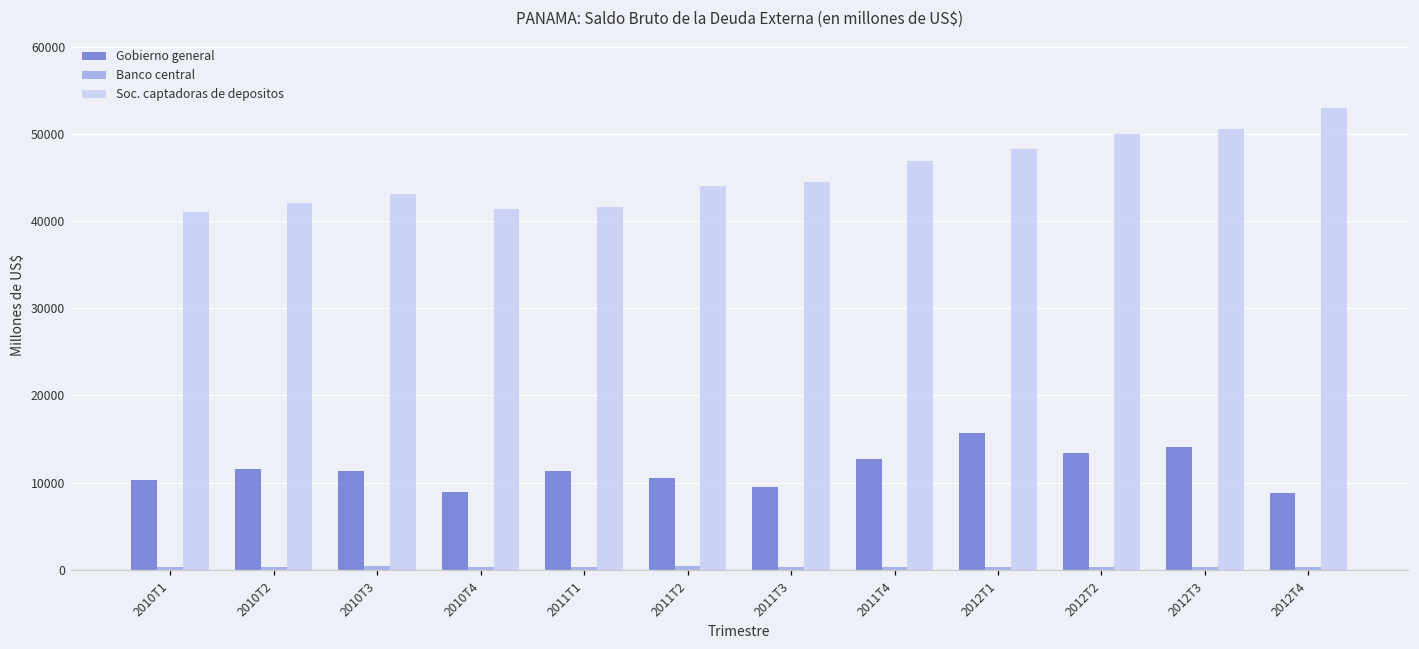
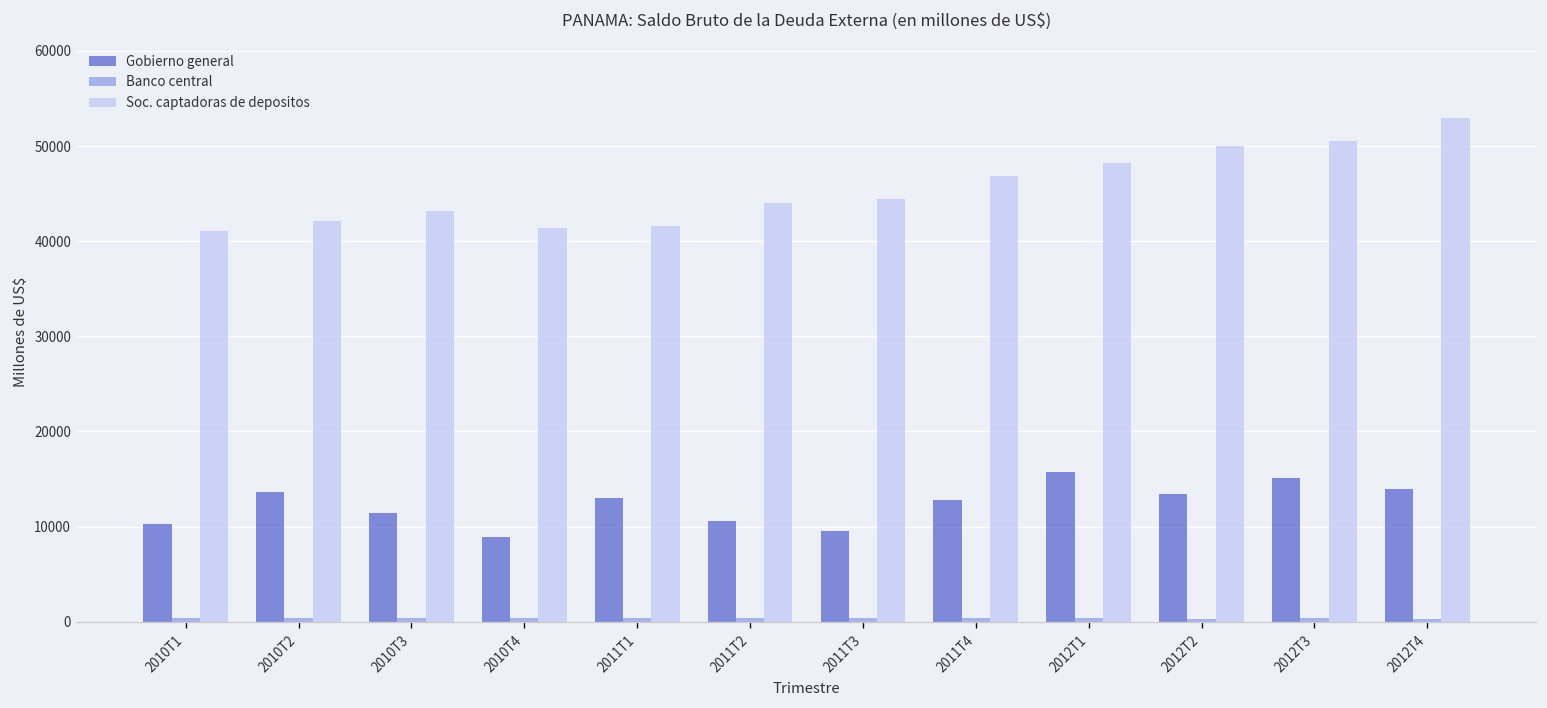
Gobierno general, 2010T2: 12000 -> 14000
Gobierno general, 2011T1: 11000 -> 13000
Gobierno general, 2012T3: 14000 -> 15000
Gobierno general, 2012T4: 9000 -> 14000
